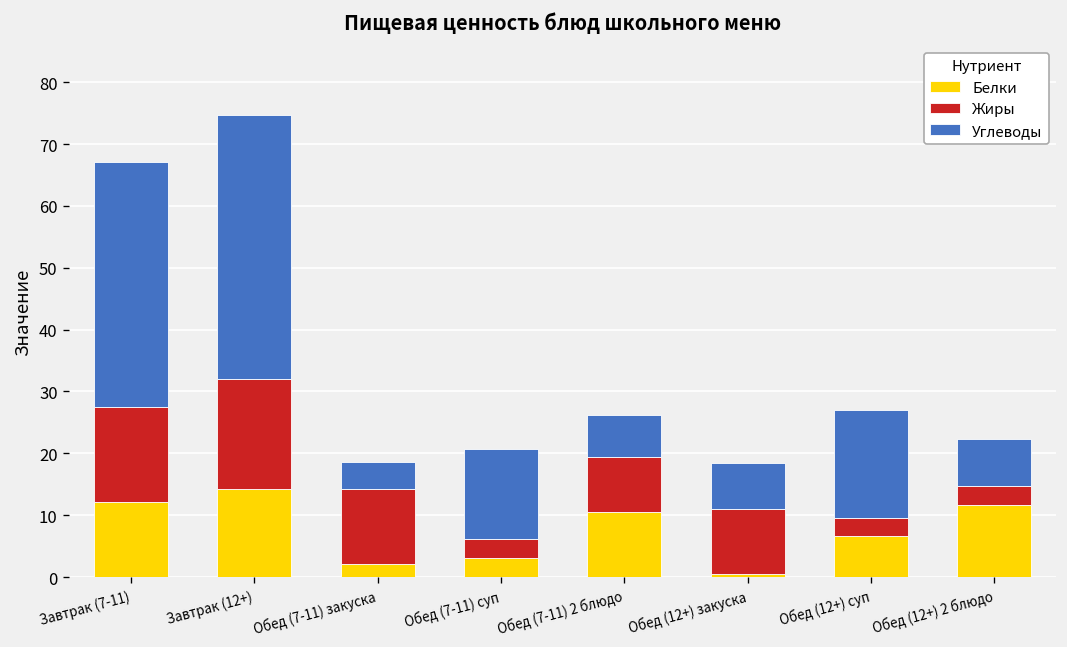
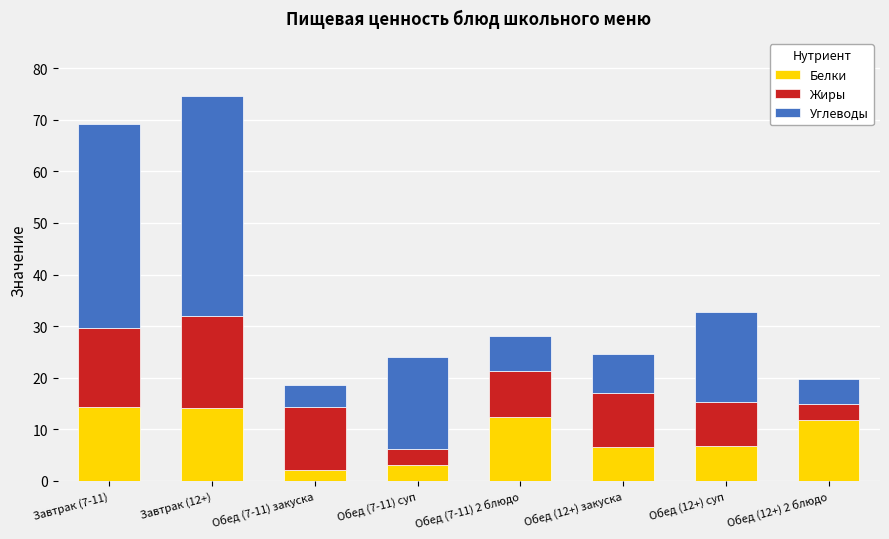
Белки, Завтрак (7-11): 12 -> 14
Углеводы, Обед (7-11) суп: 15 -> 18
Белки, Обед (7-11) 2 блюдо: 11 -> 12
Белки, Обед (12+) закуска: 1 -> 7
Жиры, Обед (12+) суп: 3 -> 9
Углеводы, Обед (12+) 2 блюдо: 8 -> 5
